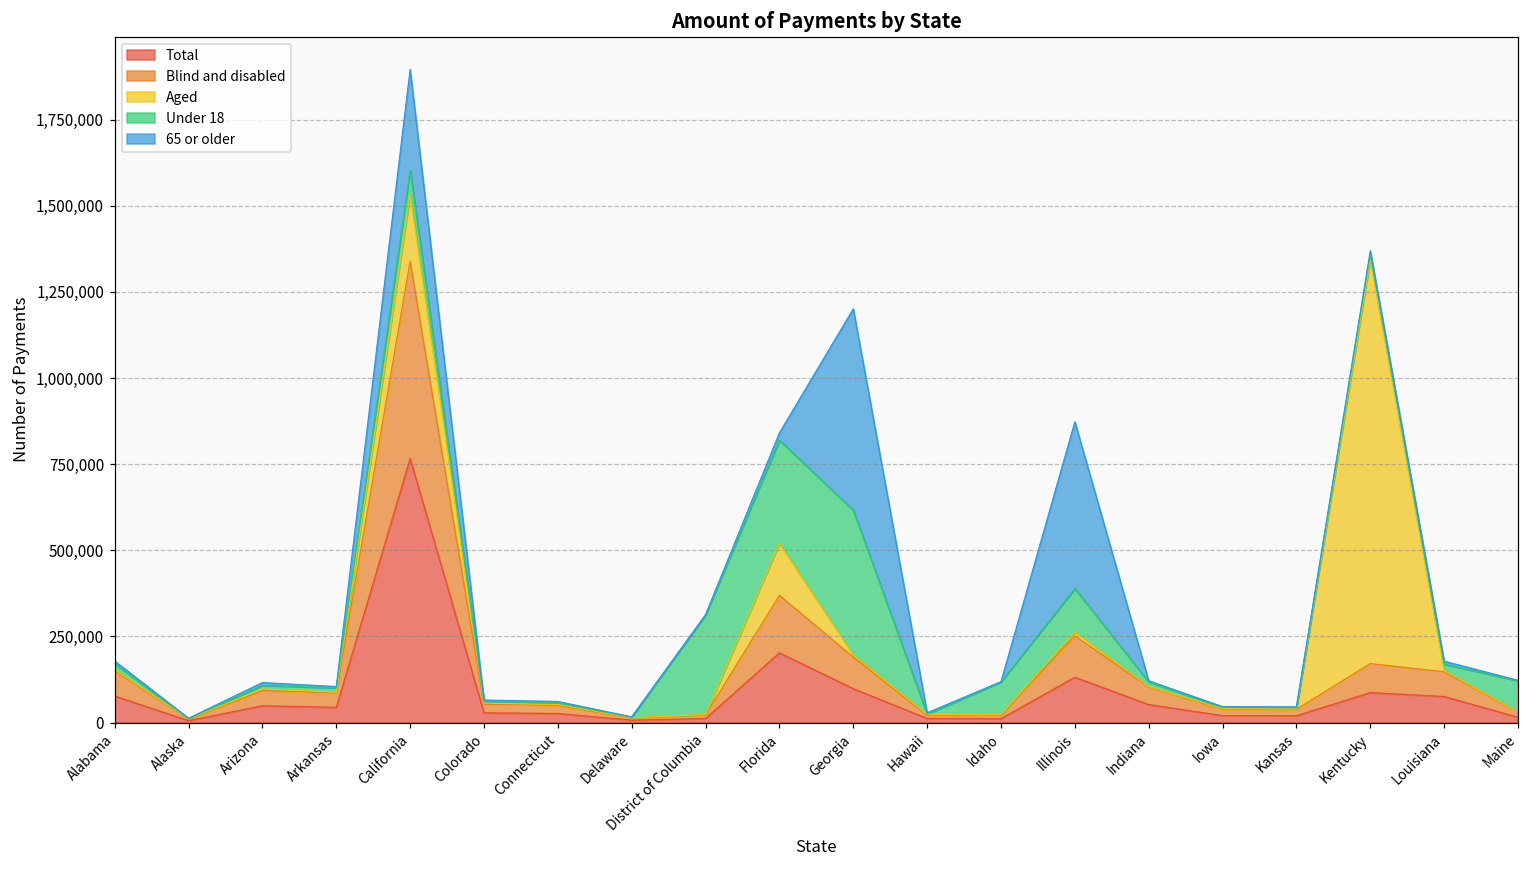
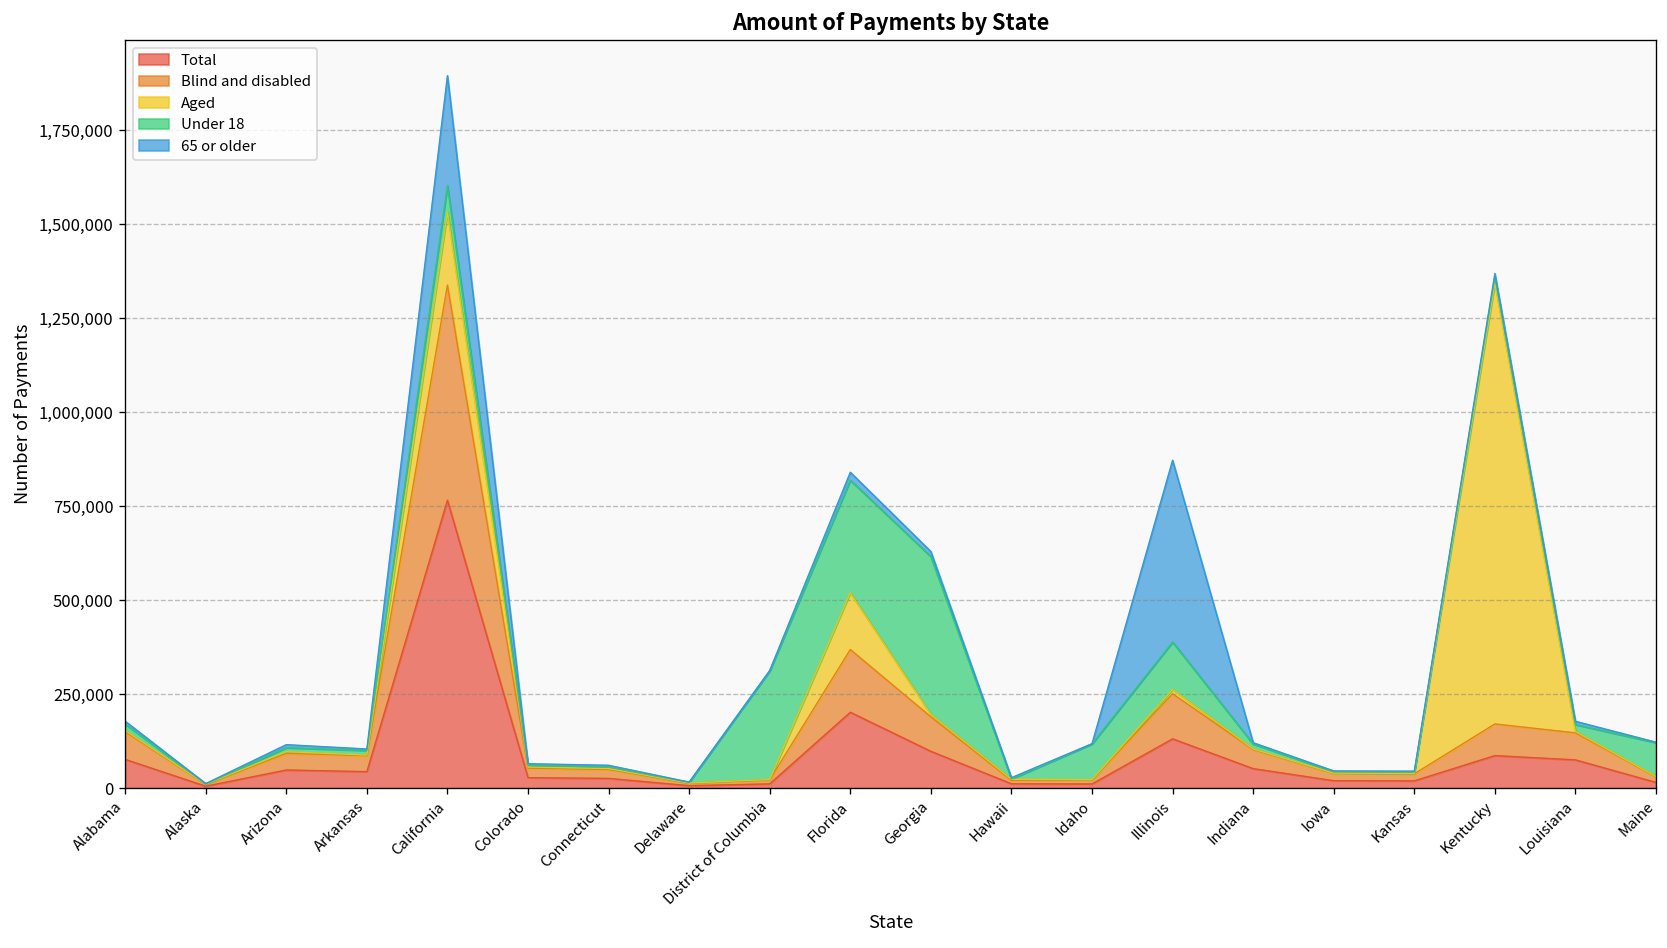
65 or older, Georgia: 580,000 -> 10,000
